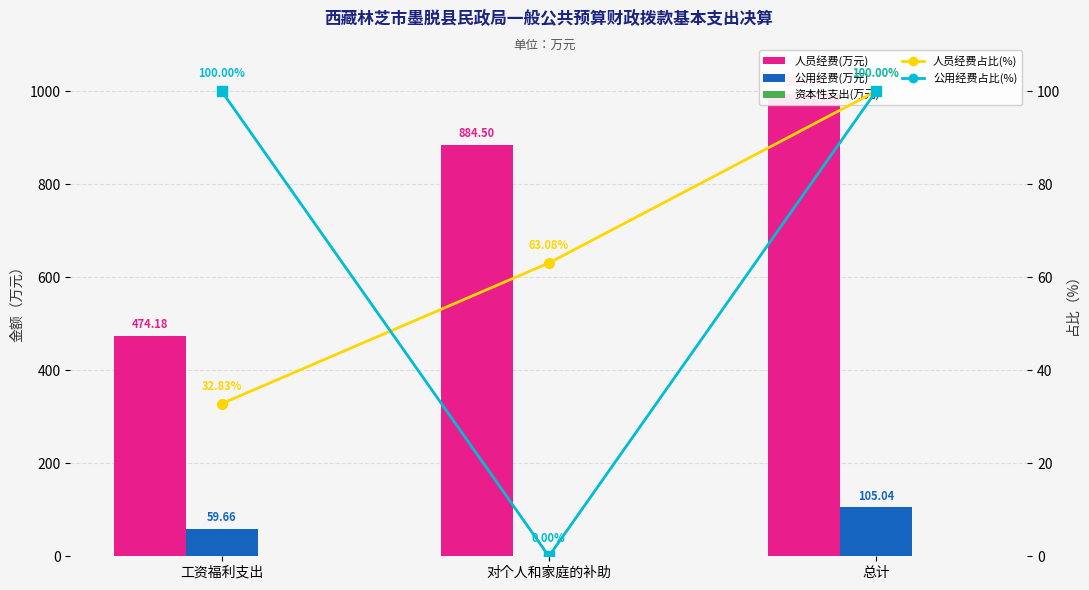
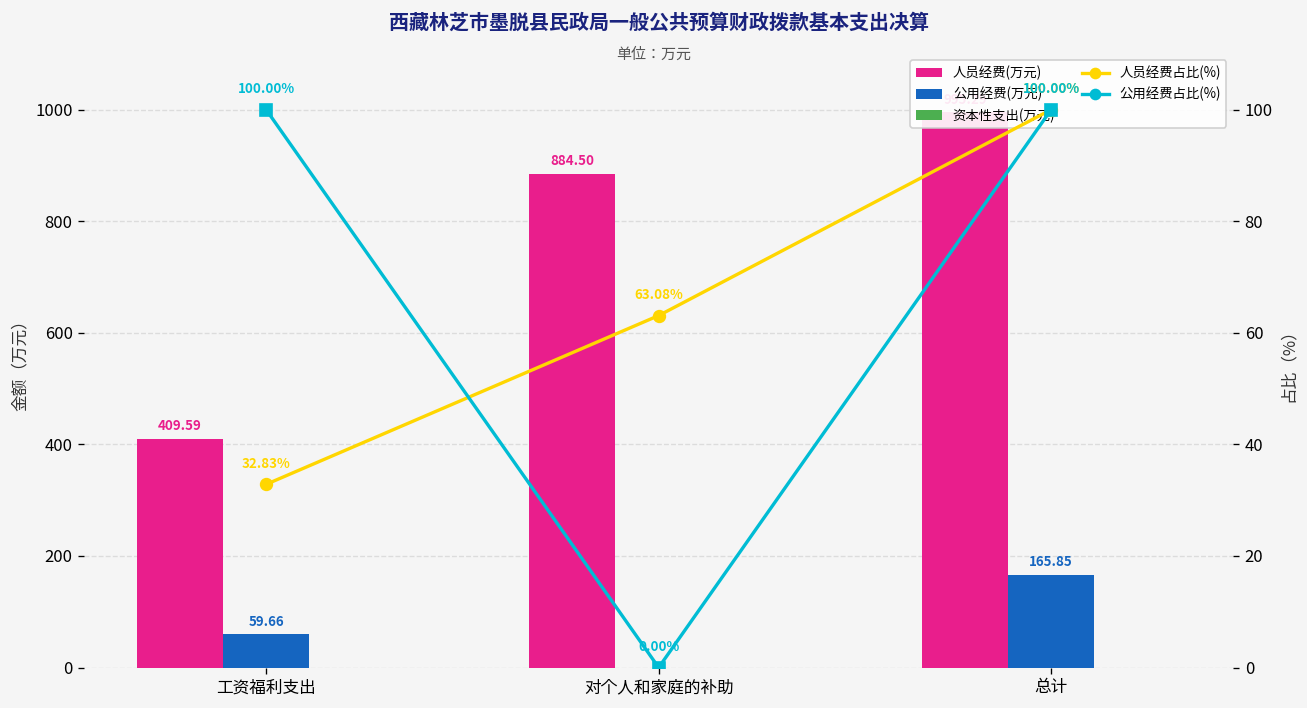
人员经费(万元), 工资福利支出: 474.18 -> 409.59
公用经费(万元), 总计: 105.04 -> 165.85
